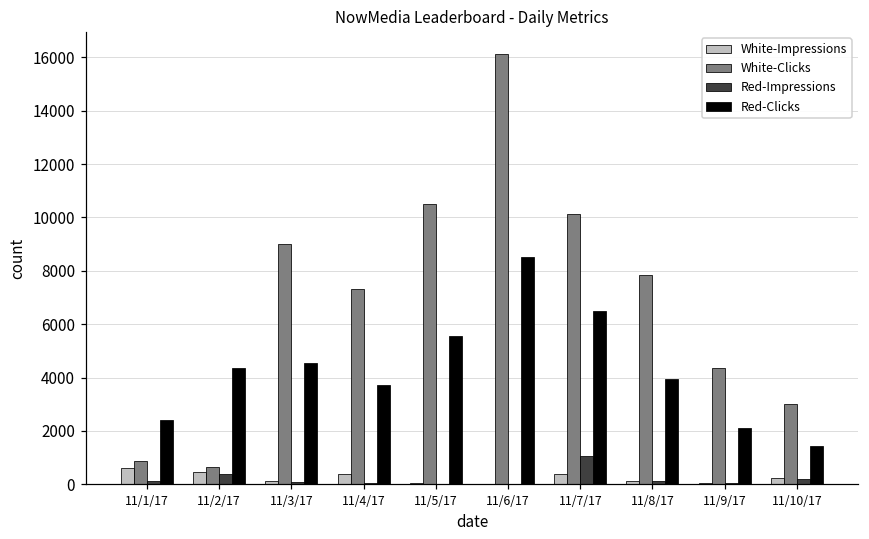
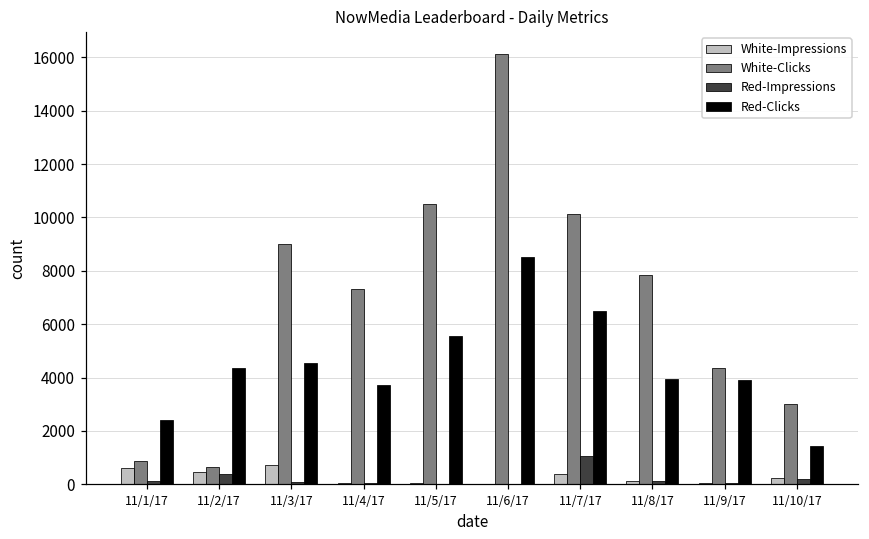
White-Impressions, 11/3/17: 100 -> 700
White-Impressions, 11/4/17: 400 -> 0
Red-Clicks, 11/9/17: 2100 -> 3900
